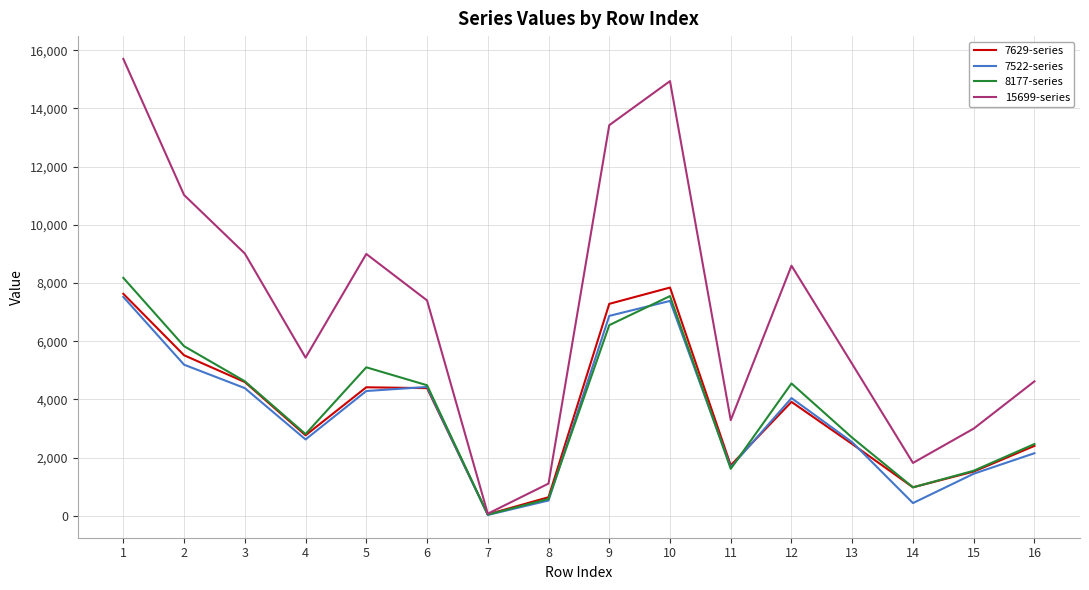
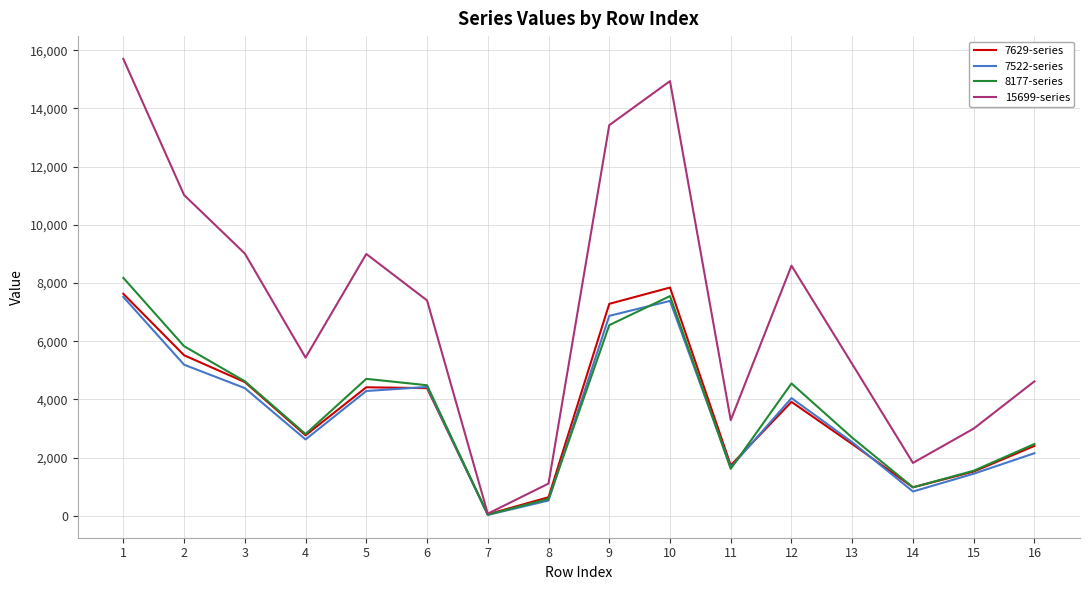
8177-series, 5: 5,100 -> 4,700
7522-series, 14: 400 -> 800
